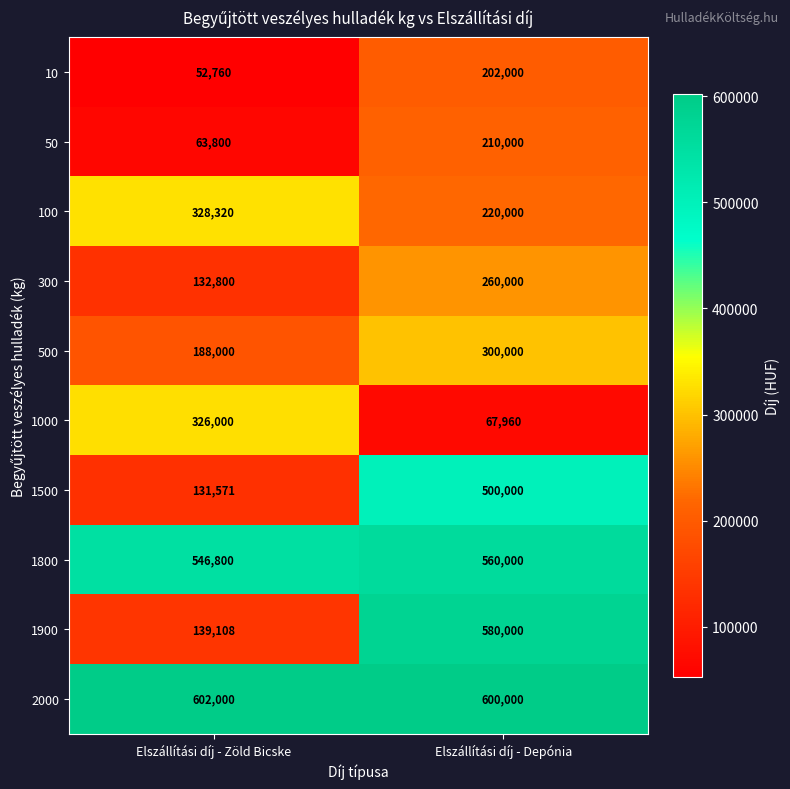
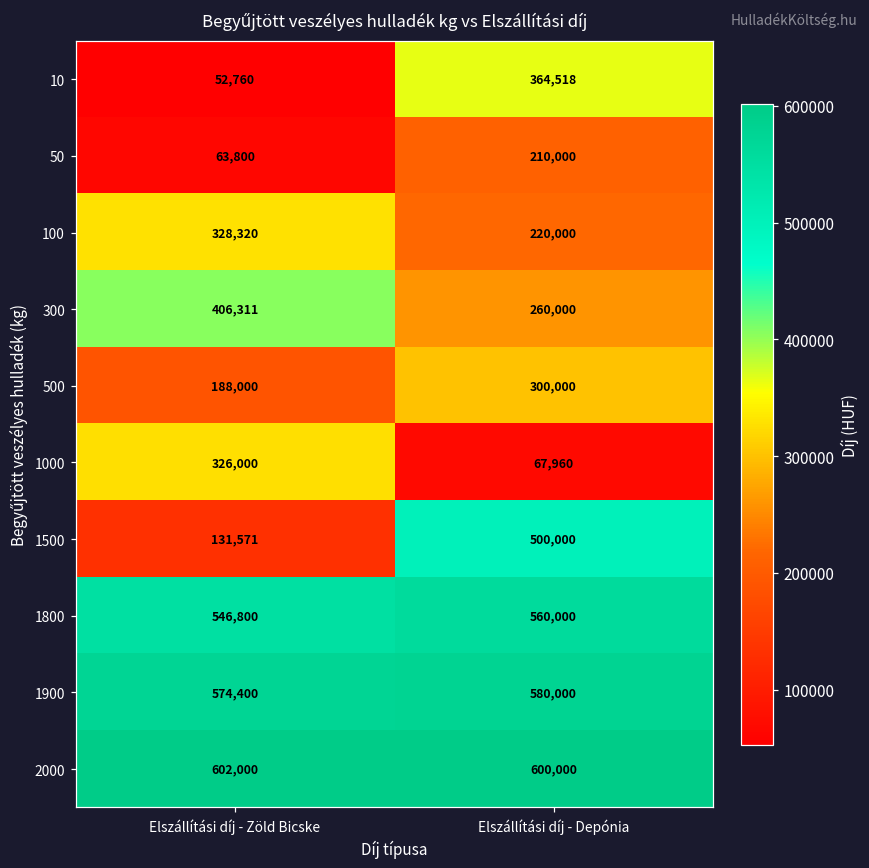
10, Elszállítási díj - Depónia: 202,000 -> 364,518
300, Elszállítási díj - Zöld Bicske: 132,800 -> 406,311
1900, Elszállítási díj - Zöld Bicske: 139,108 -> 574,400
